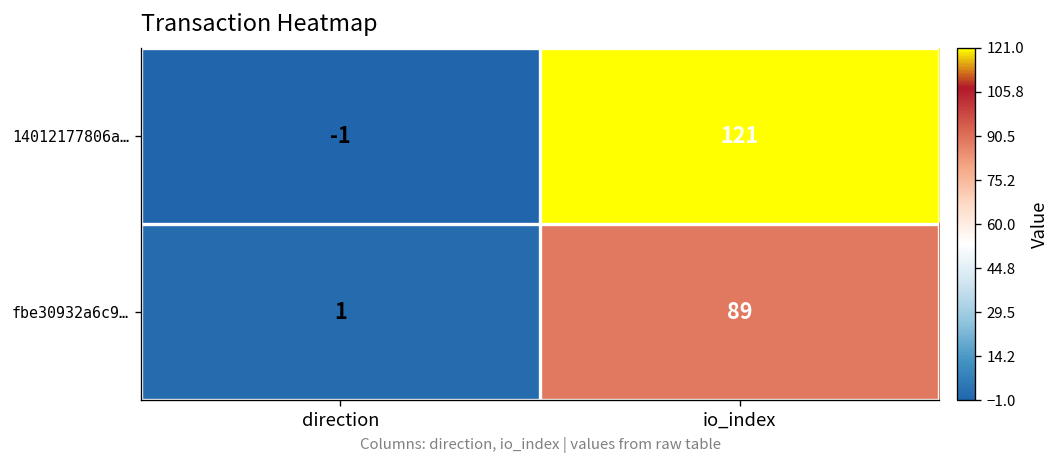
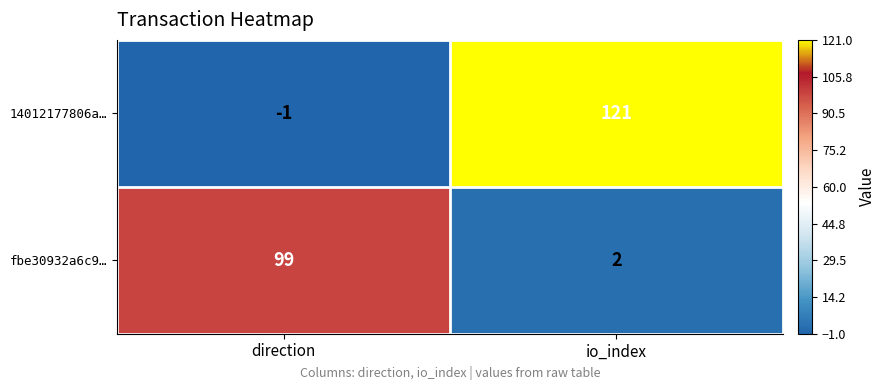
fbe30932a6c9…, direction: 1 -> 99
fbe30932a6c9…, io_index: 89 -> 2
